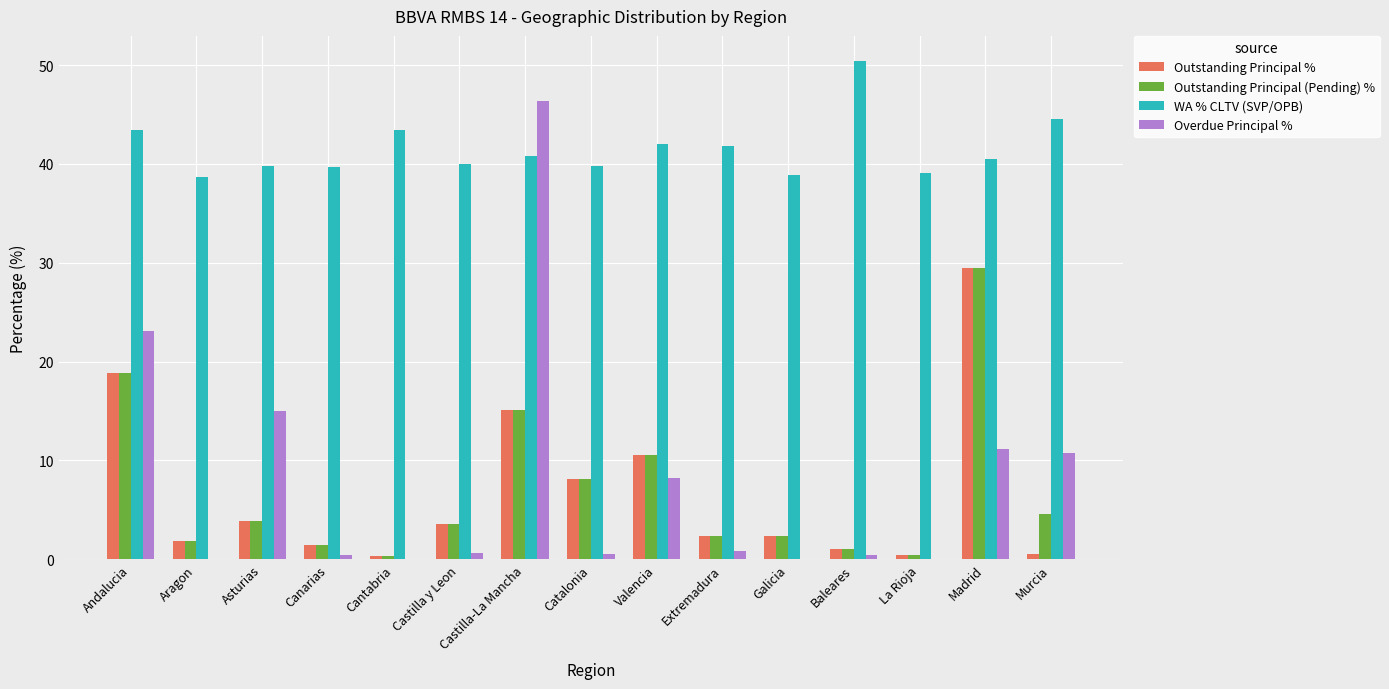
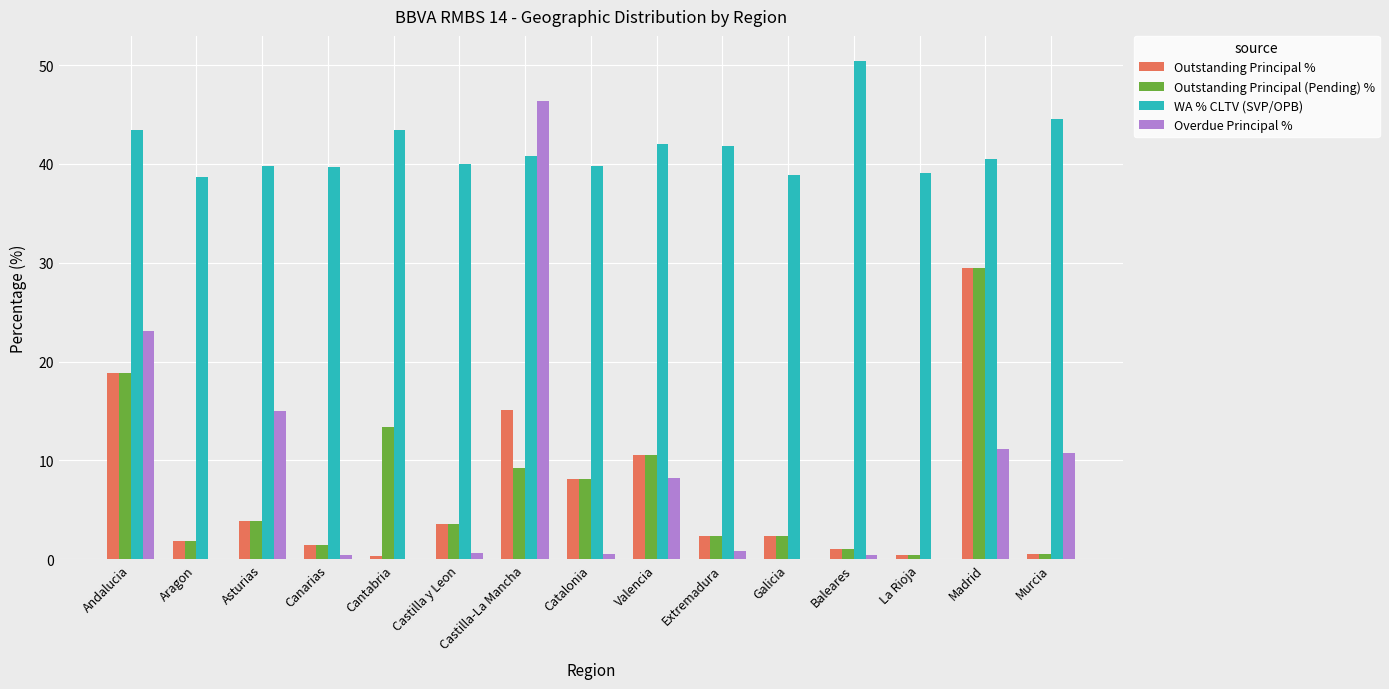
Outstanding Principal (Pending) %, Cantabria: 0 -> 13
Outstanding Principal (Pending) %, Castilla-La Mancha: 15 -> 9
Outstanding Principal (Pending) %, Murcia: 5 -> 0
